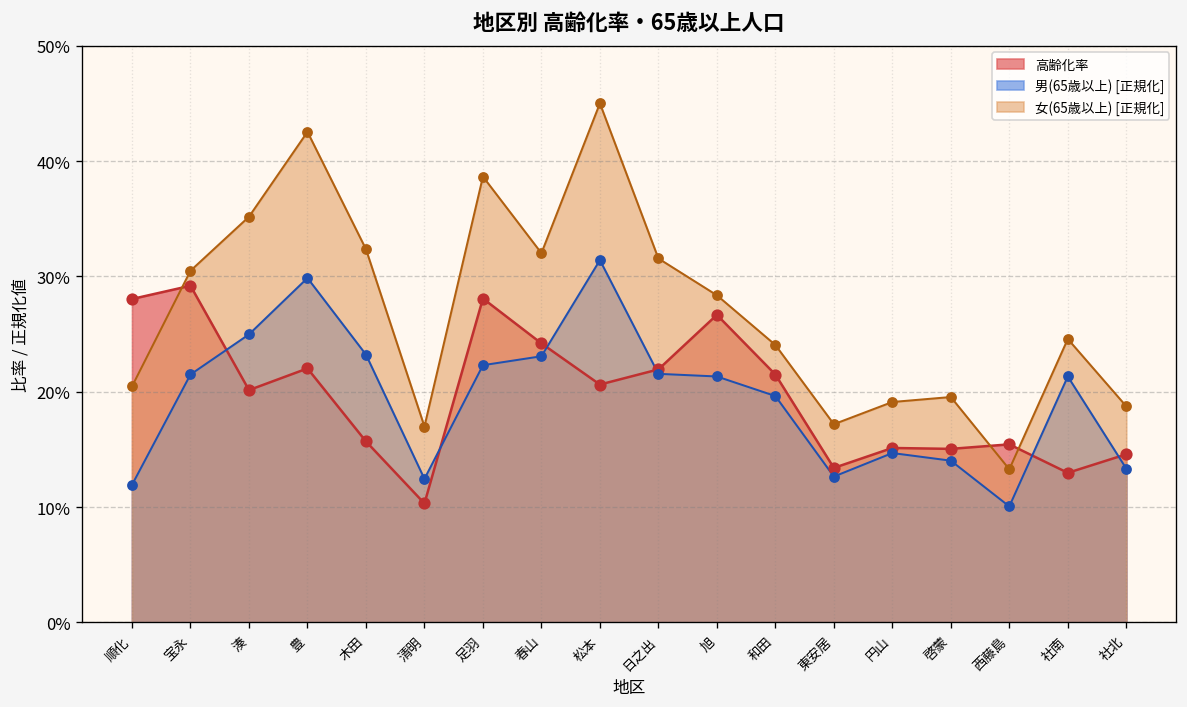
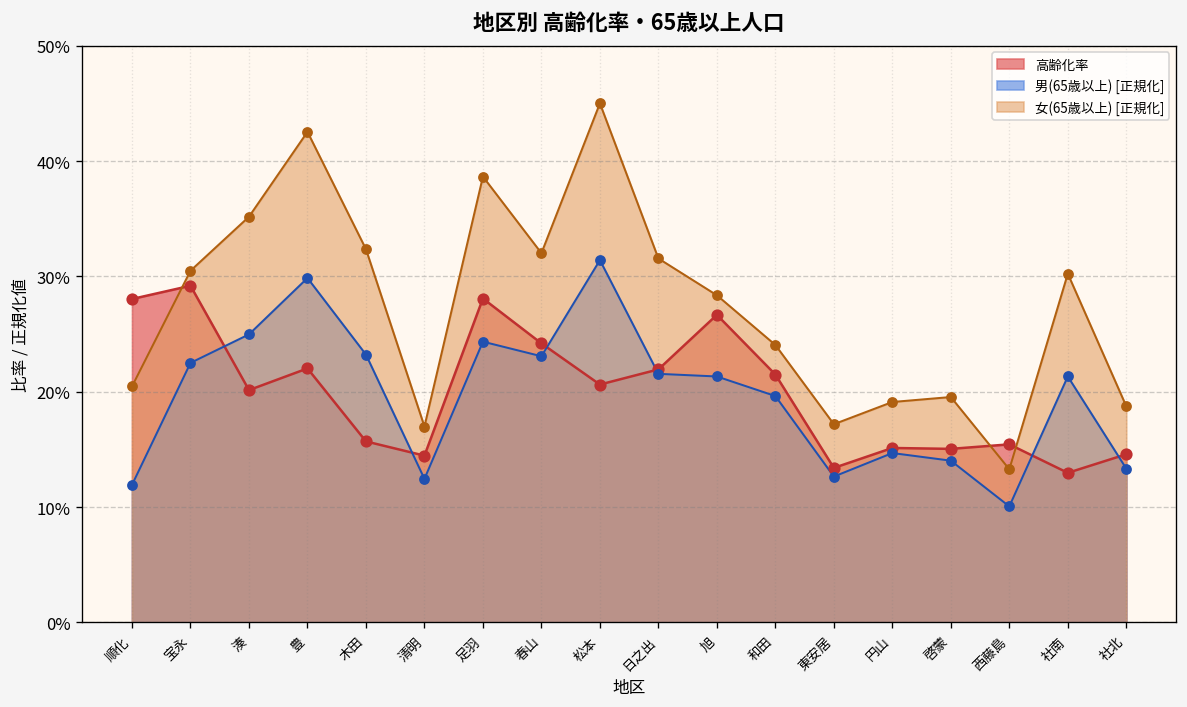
男(65歳以上) [正規化], 宝永: 21% -> 23%
高齢化率, 清明: 10% -> 14%
男(65歳以上) [正規化], 足羽: 22% -> 24%
女(65歳以上) [正規化], 社南: 25% -> 30%
